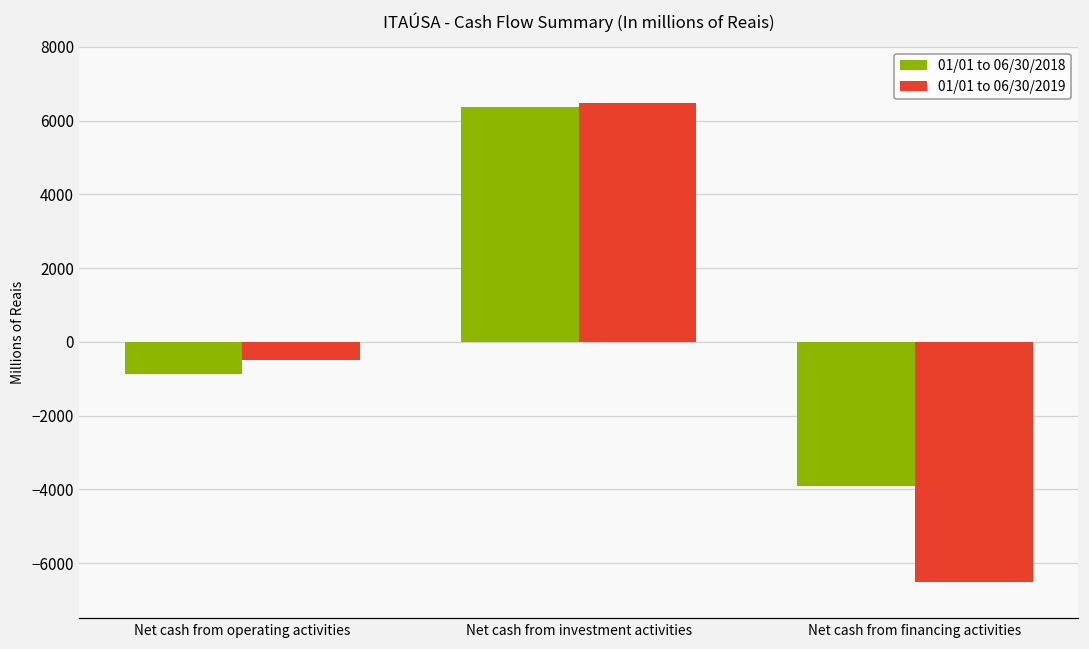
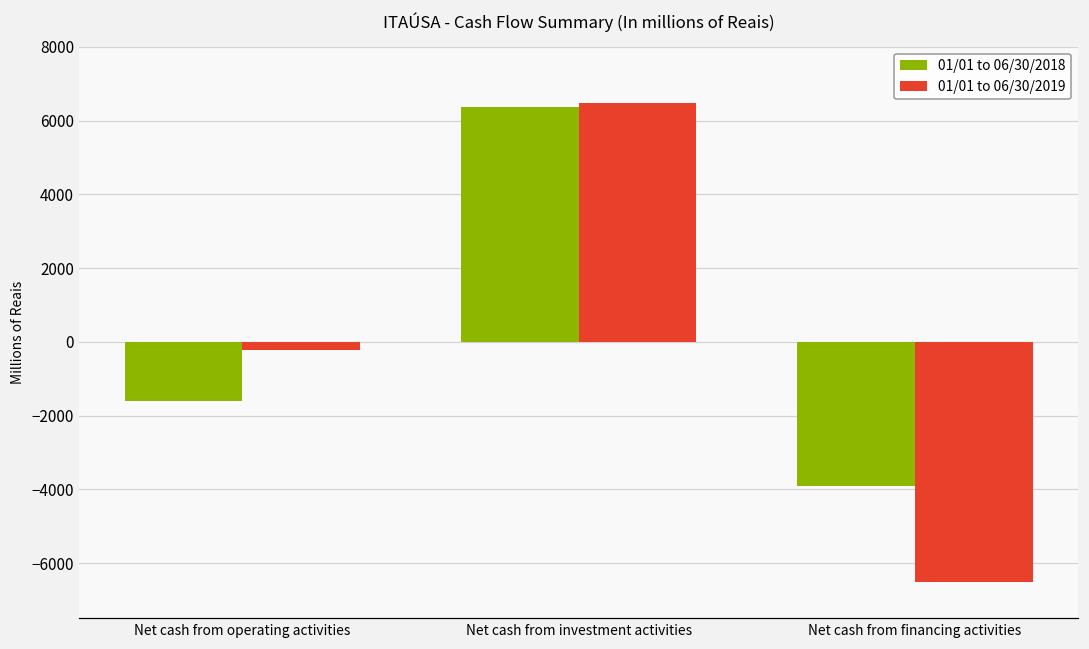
01/01 to 06/30/2018, Net cash from operating activities: -900 -> -1600
01/01 to 06/30/2019, Net cash from operating activities: -500 -> -200
